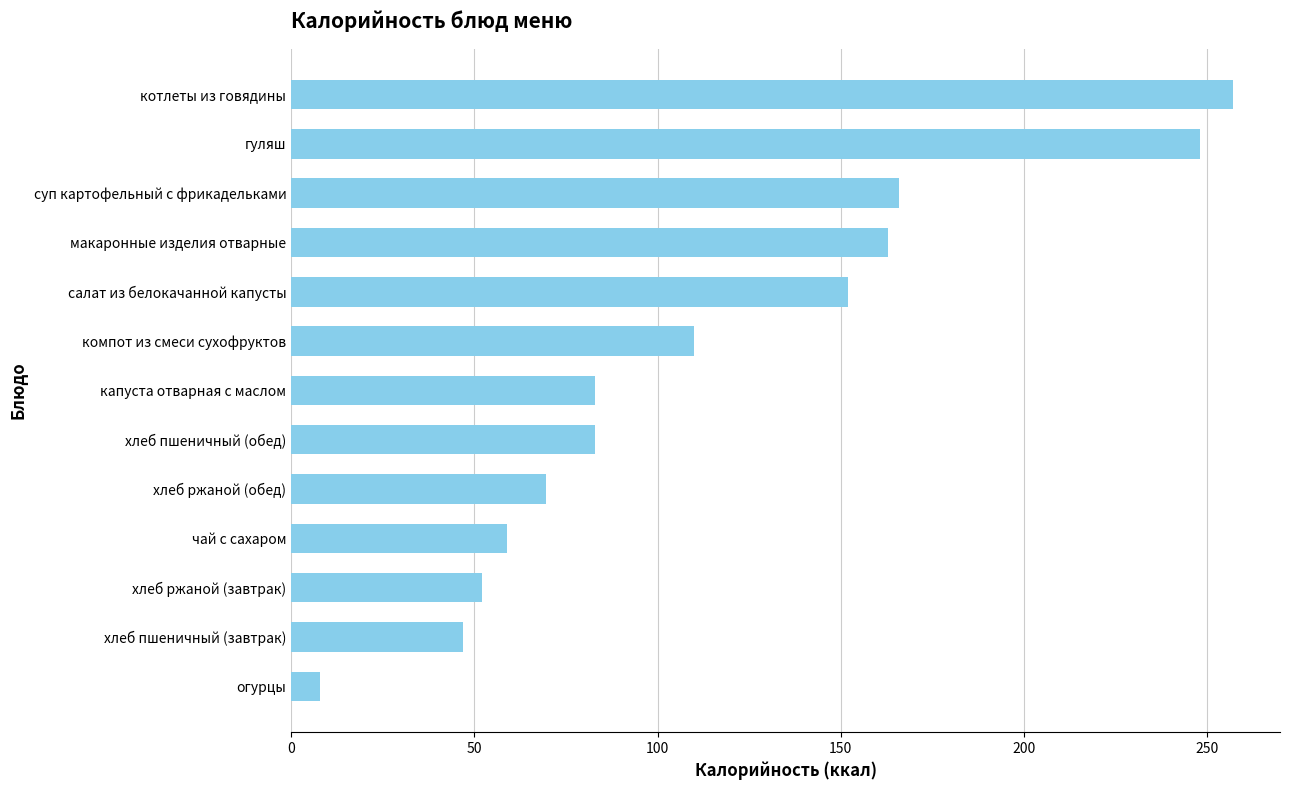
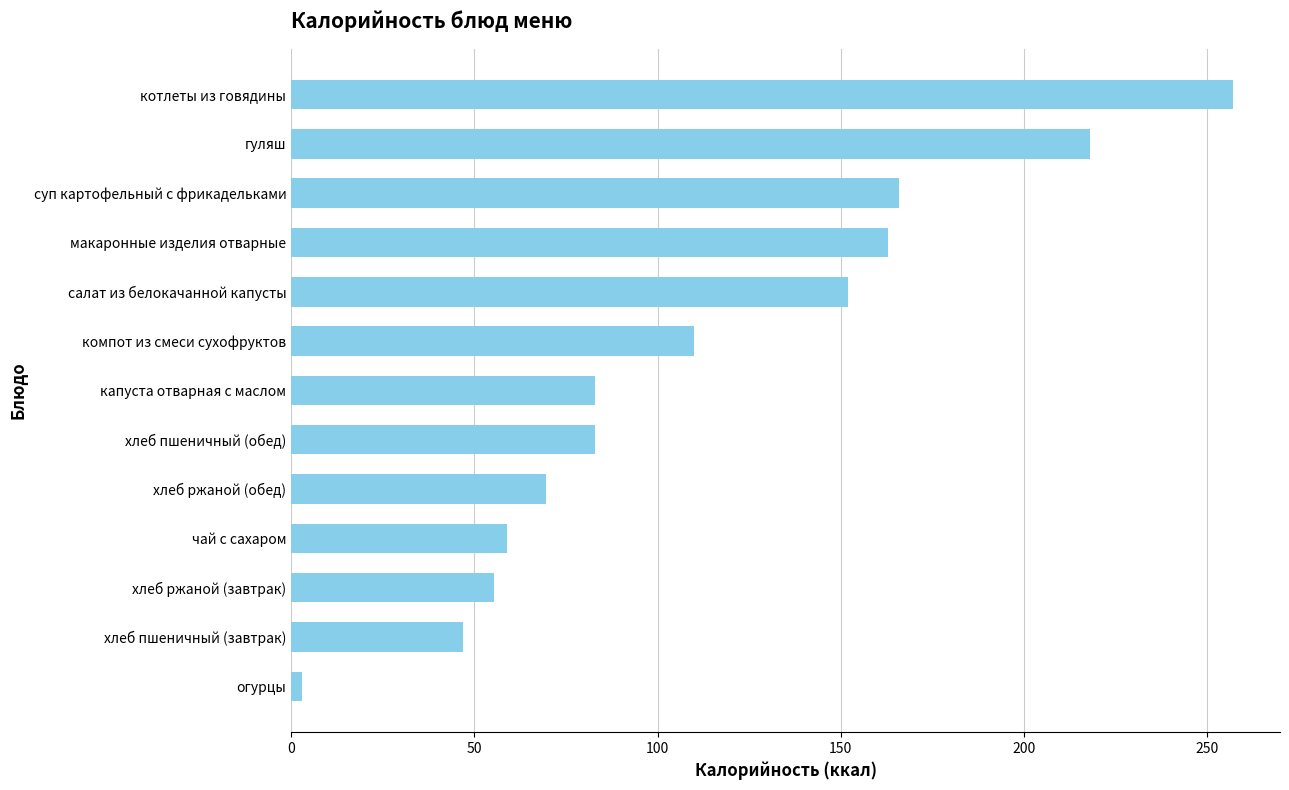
гуляш: 248 -> 218
хлеб ржаной (завтрак): 52 -> 55
огурцы: 8 -> 3
